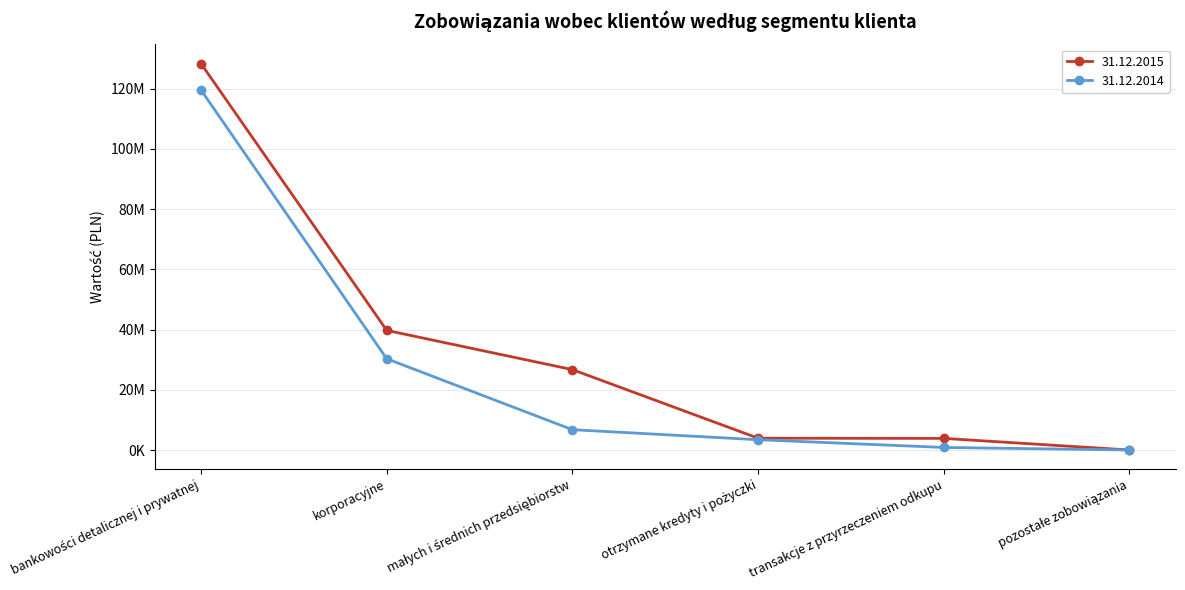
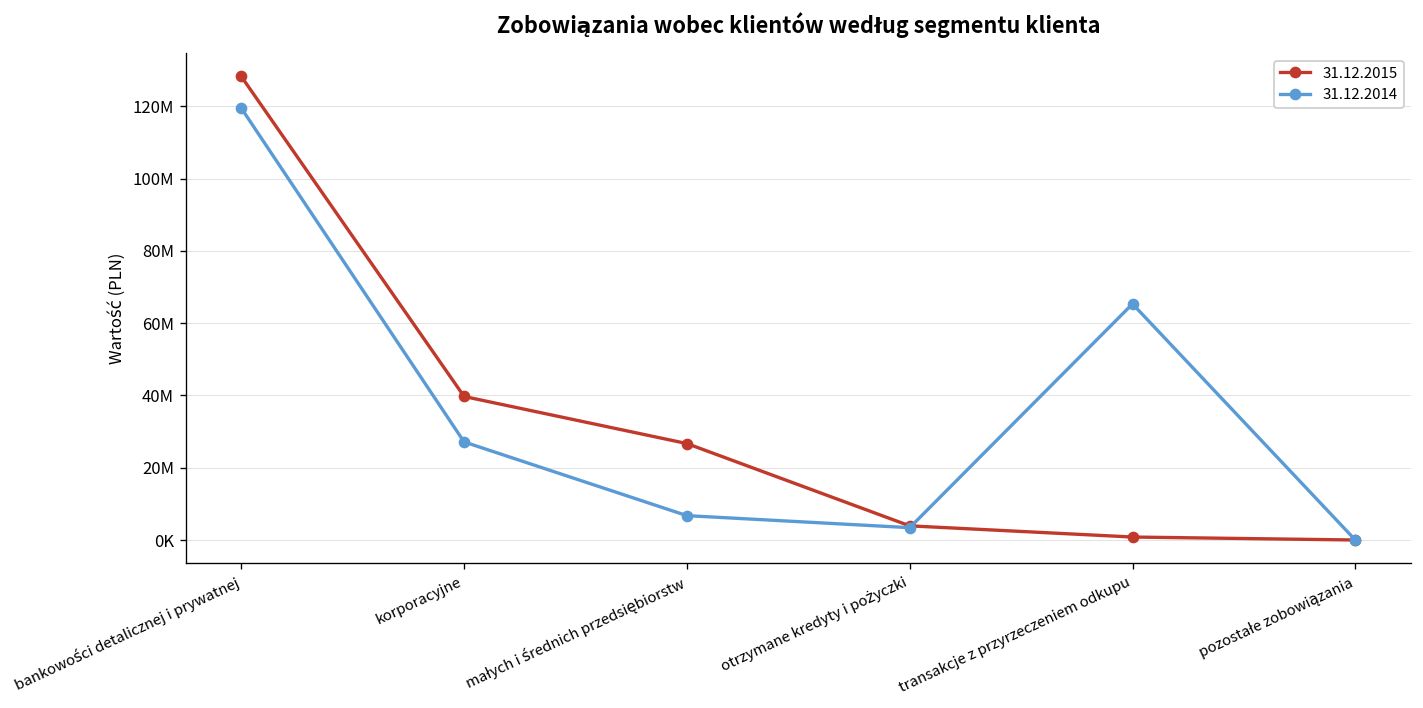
31.12.2014, korporacyjne: 30000000 -> 27000000
31.12.2015, transakcje z przyrzeczeniem odkupu: 4000000 -> 1000000
31.12.2014, transakcje z przyrzeczeniem odkupu: 1000000 -> 65000000
